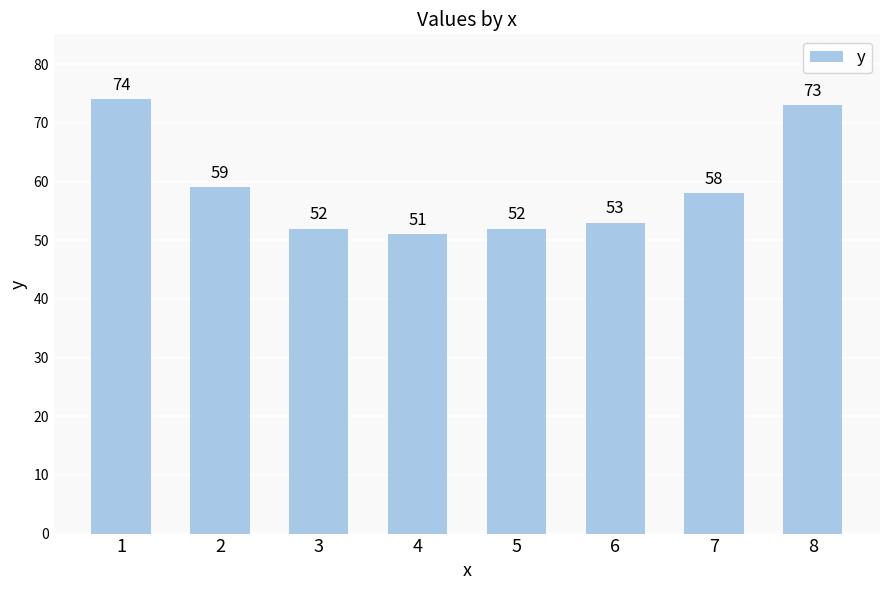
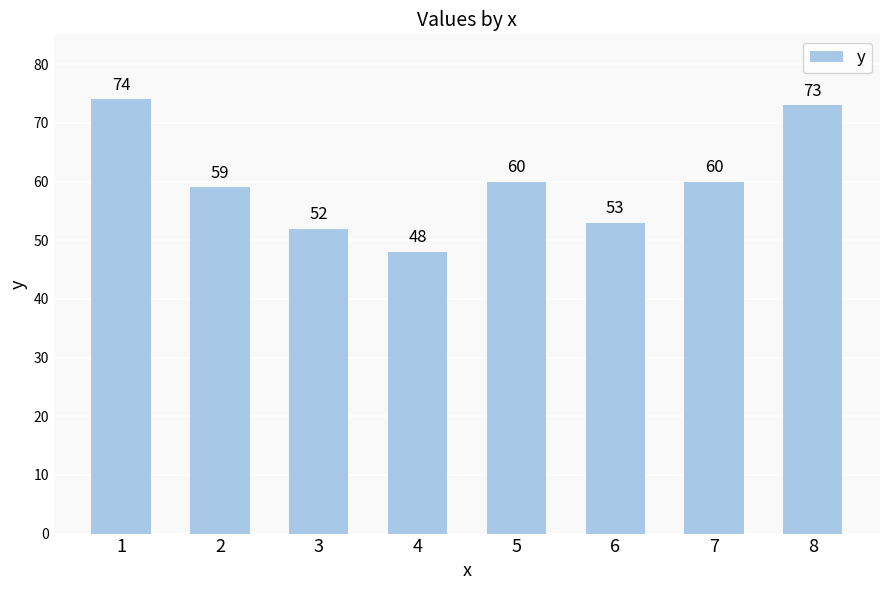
4: 51 -> 48
5: 52 -> 60
7: 58 -> 60
